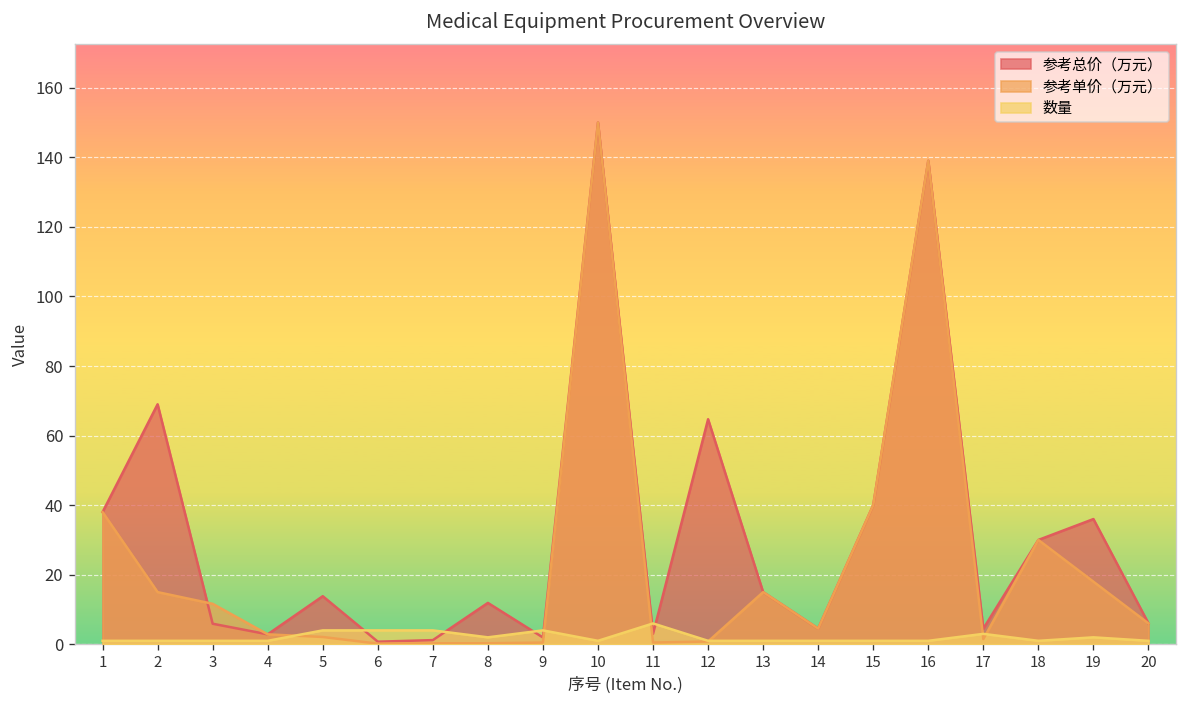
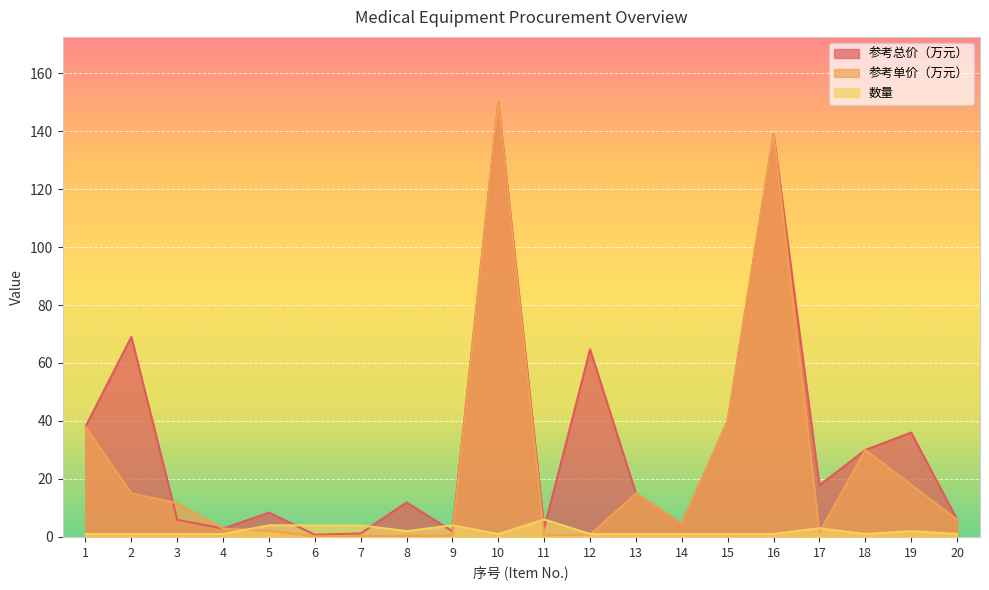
参考总价（万元）, 5: 14 -> 8
参考总价（万元）, 17: 5 -> 18
